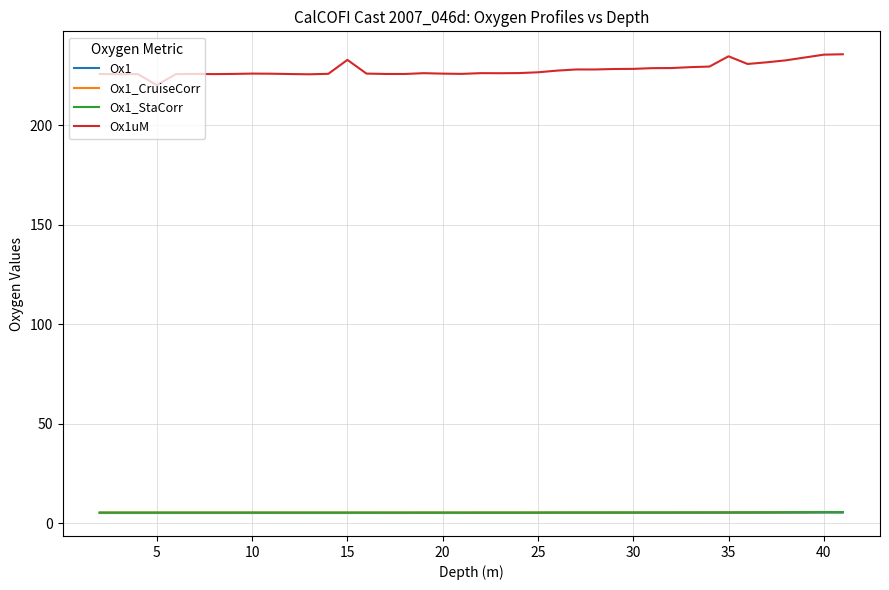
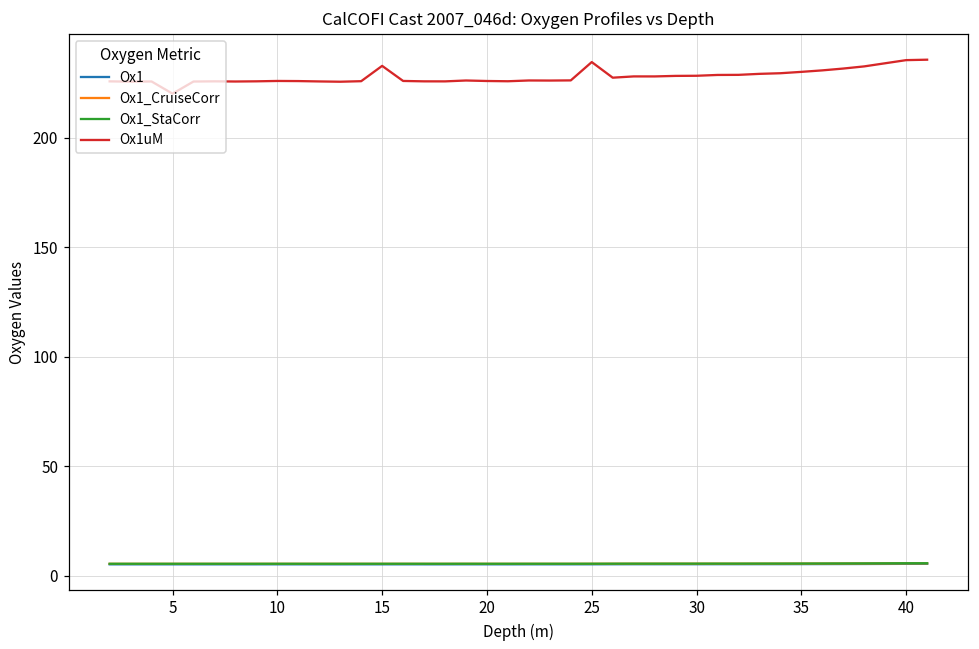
Ox1uM, 25: 227 -> 234
Ox1uM, 35: 235 -> 230
